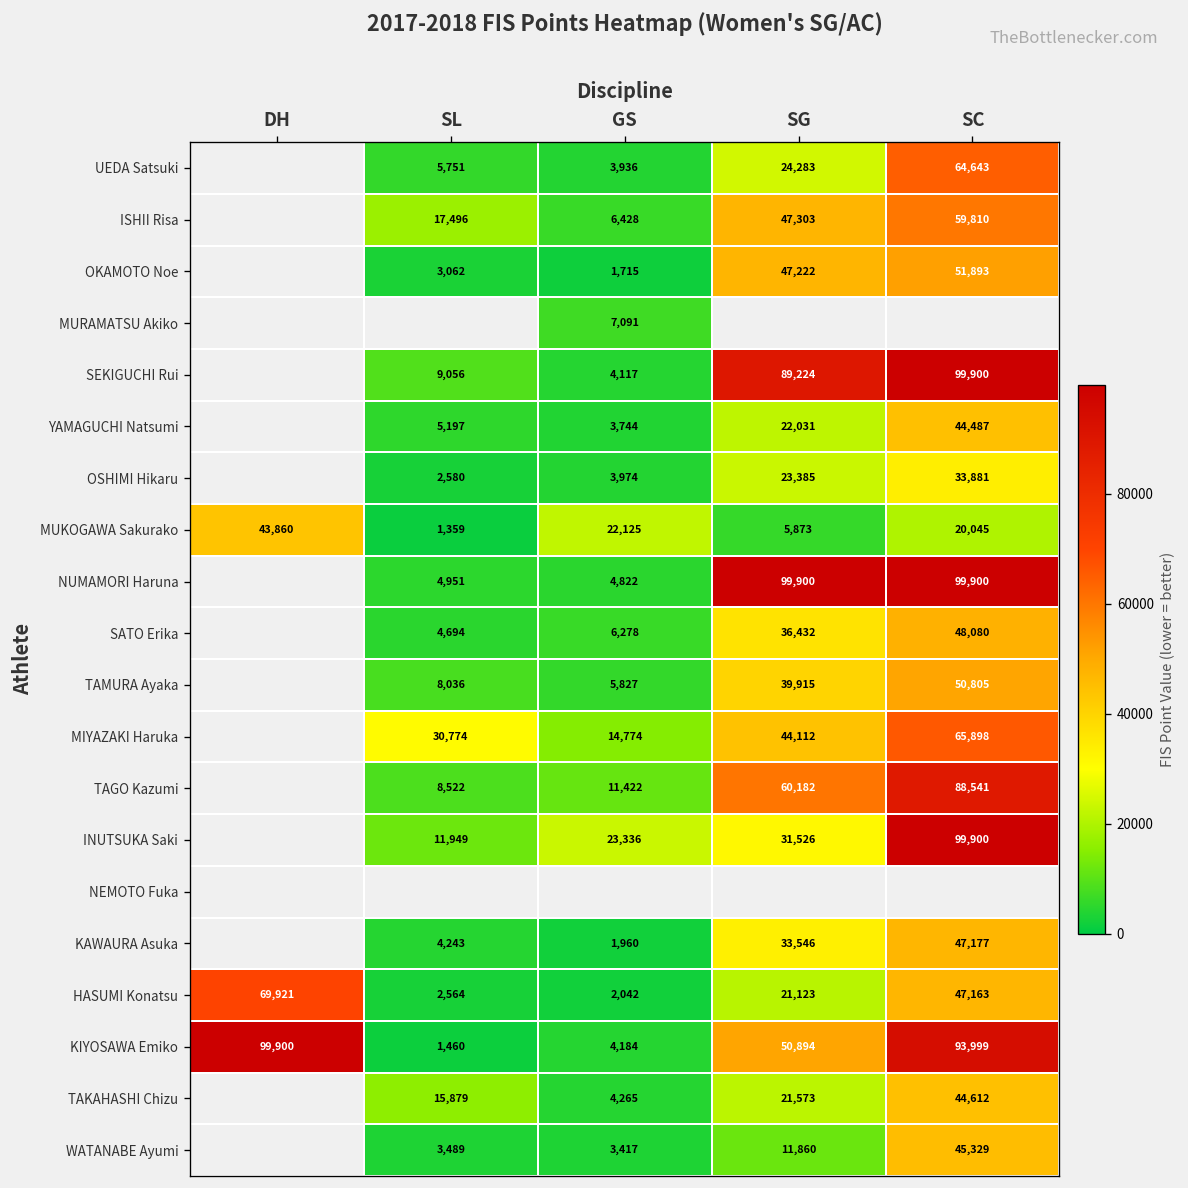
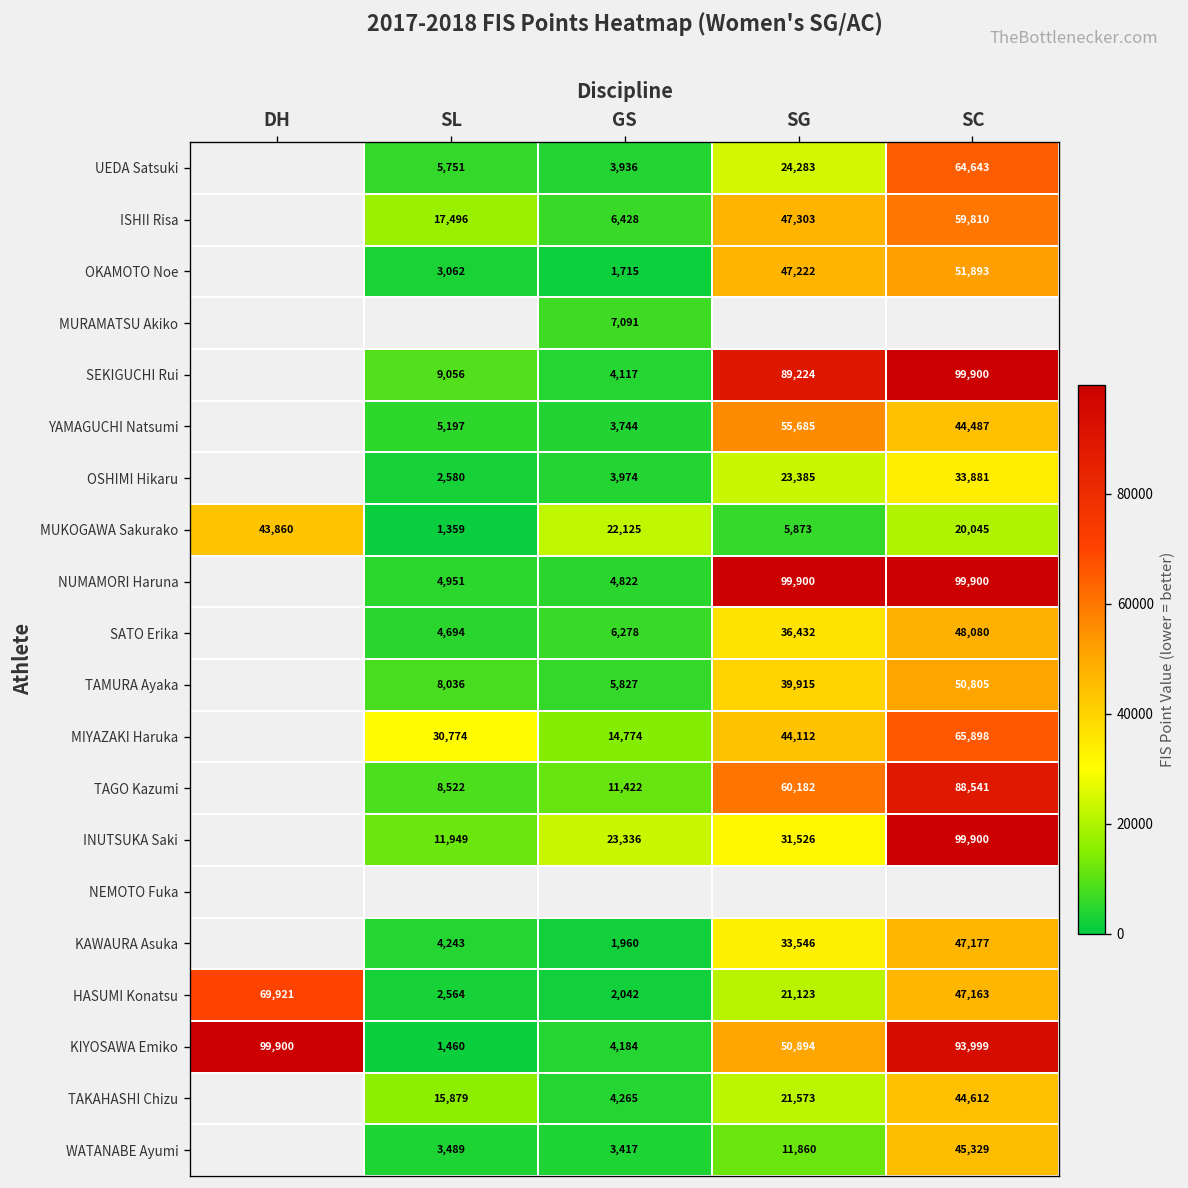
YAMAGUCHI Natsumi, SG: 22,031 -> 55,685
